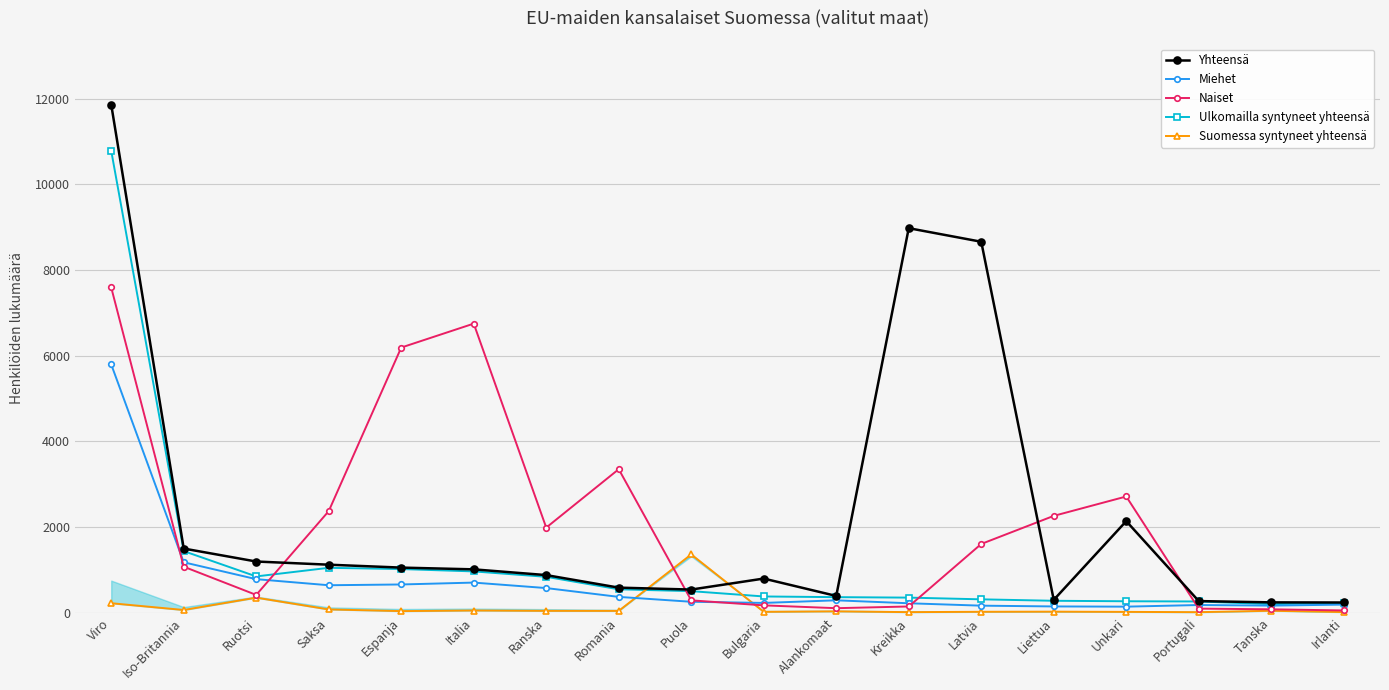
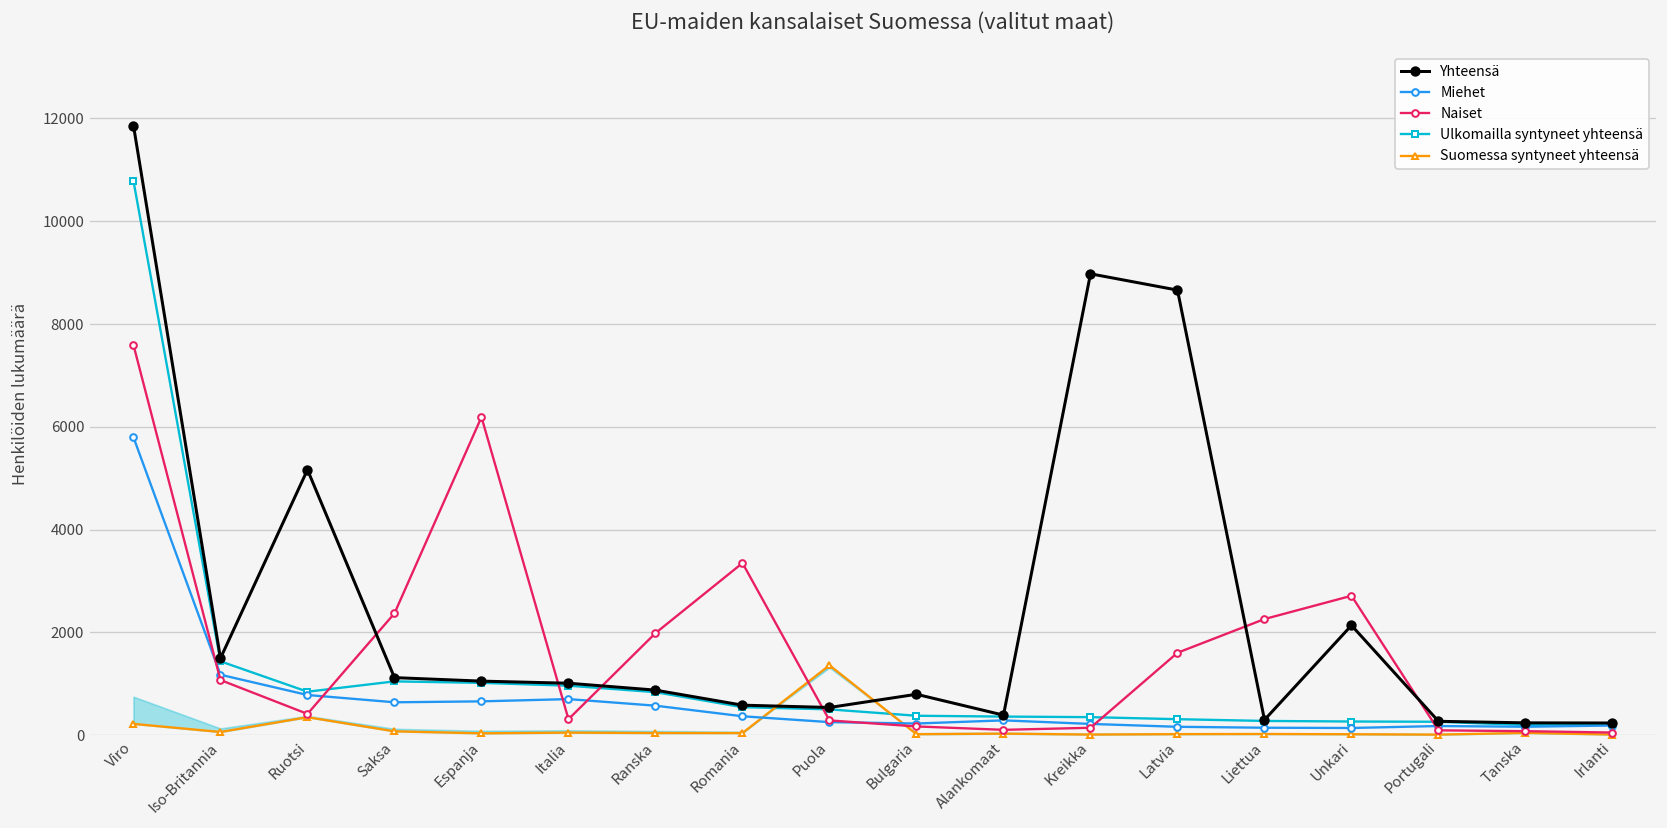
Yhteensä, Ruotsi: 1200 -> 5200
Naiset, Italia: 6700 -> 300
